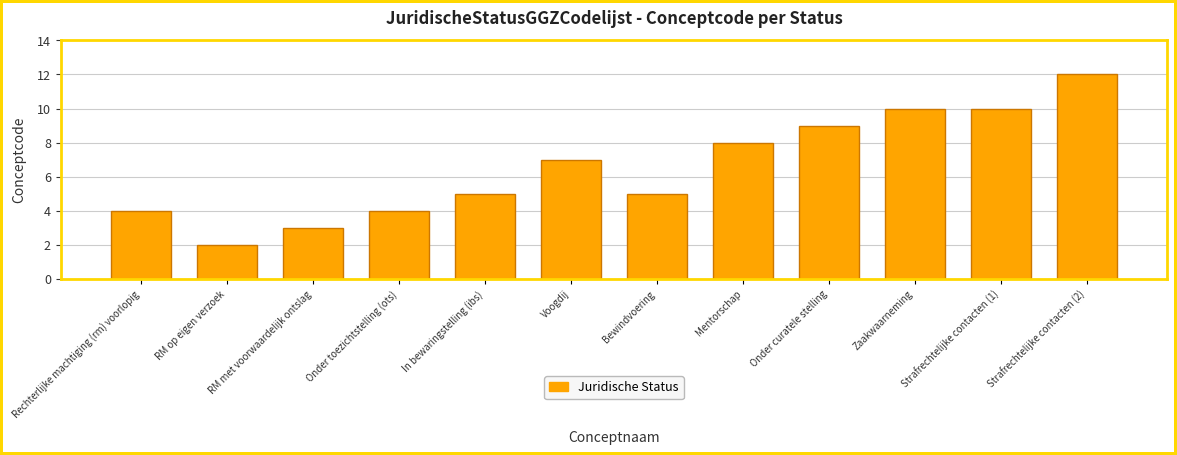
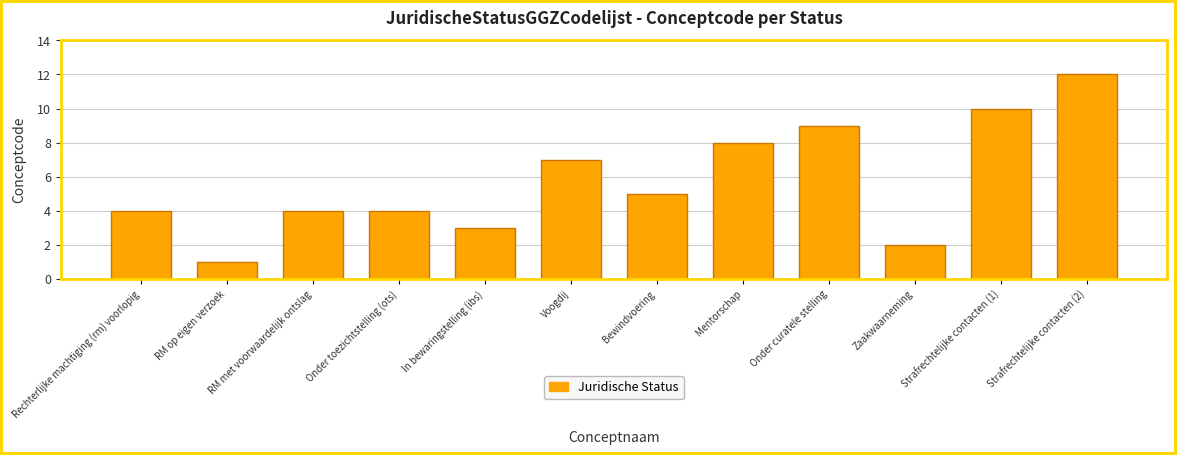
RM op eigen verzoek: 2 -> 1
RM met voorwaardelijk ontslag: 3 -> 4
In bewaringstelling (ibs): 5 -> 3
Zaakwaarneming: 10 -> 2
